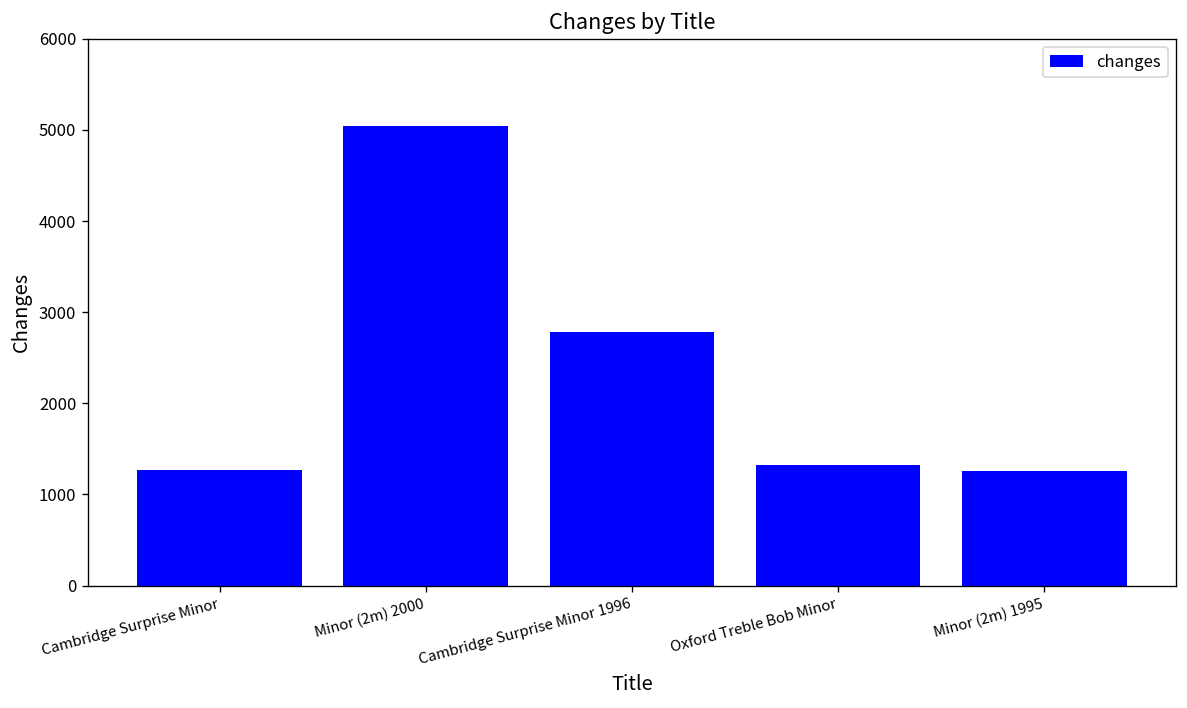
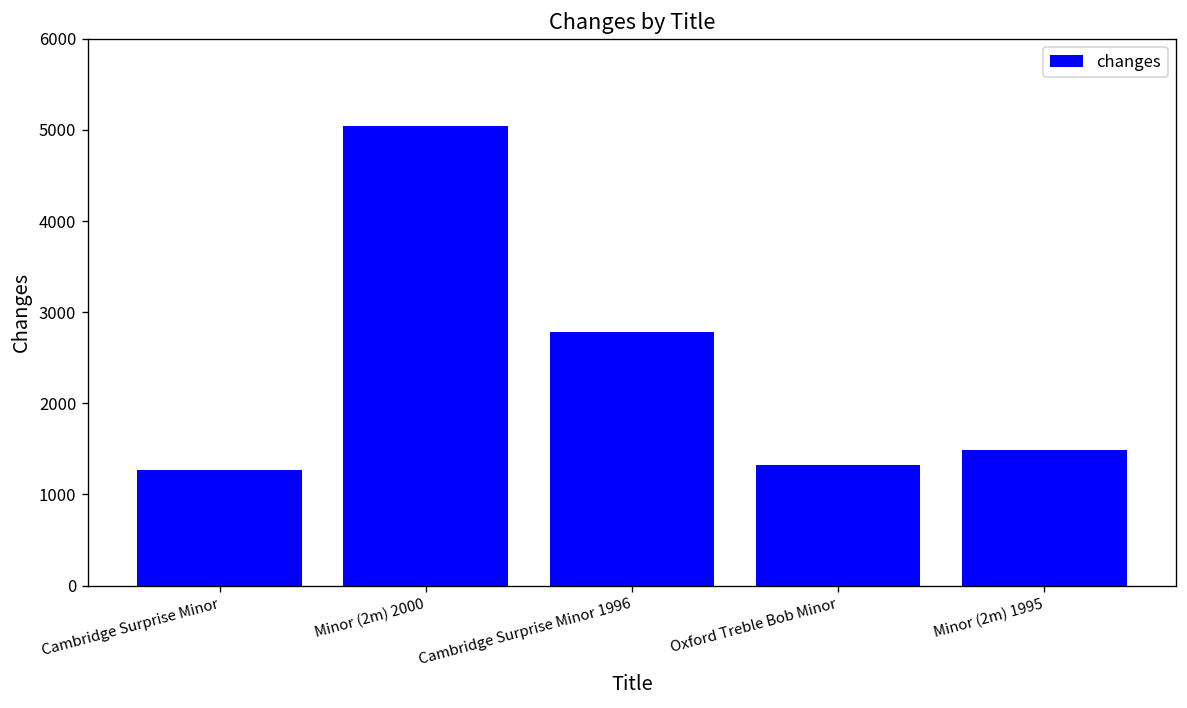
Minor (2m) 1995: 1300 -> 1500
